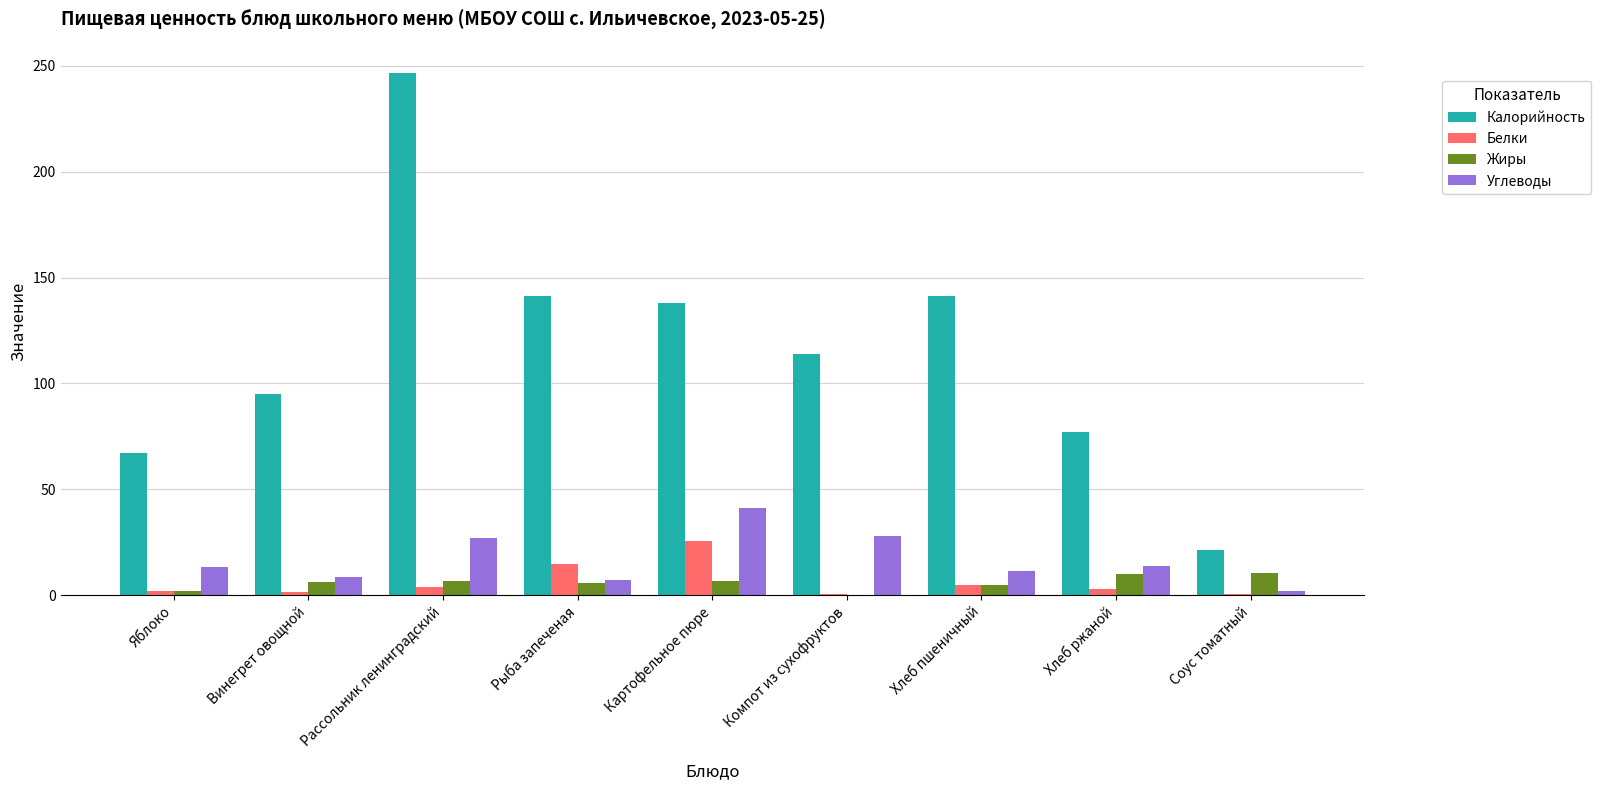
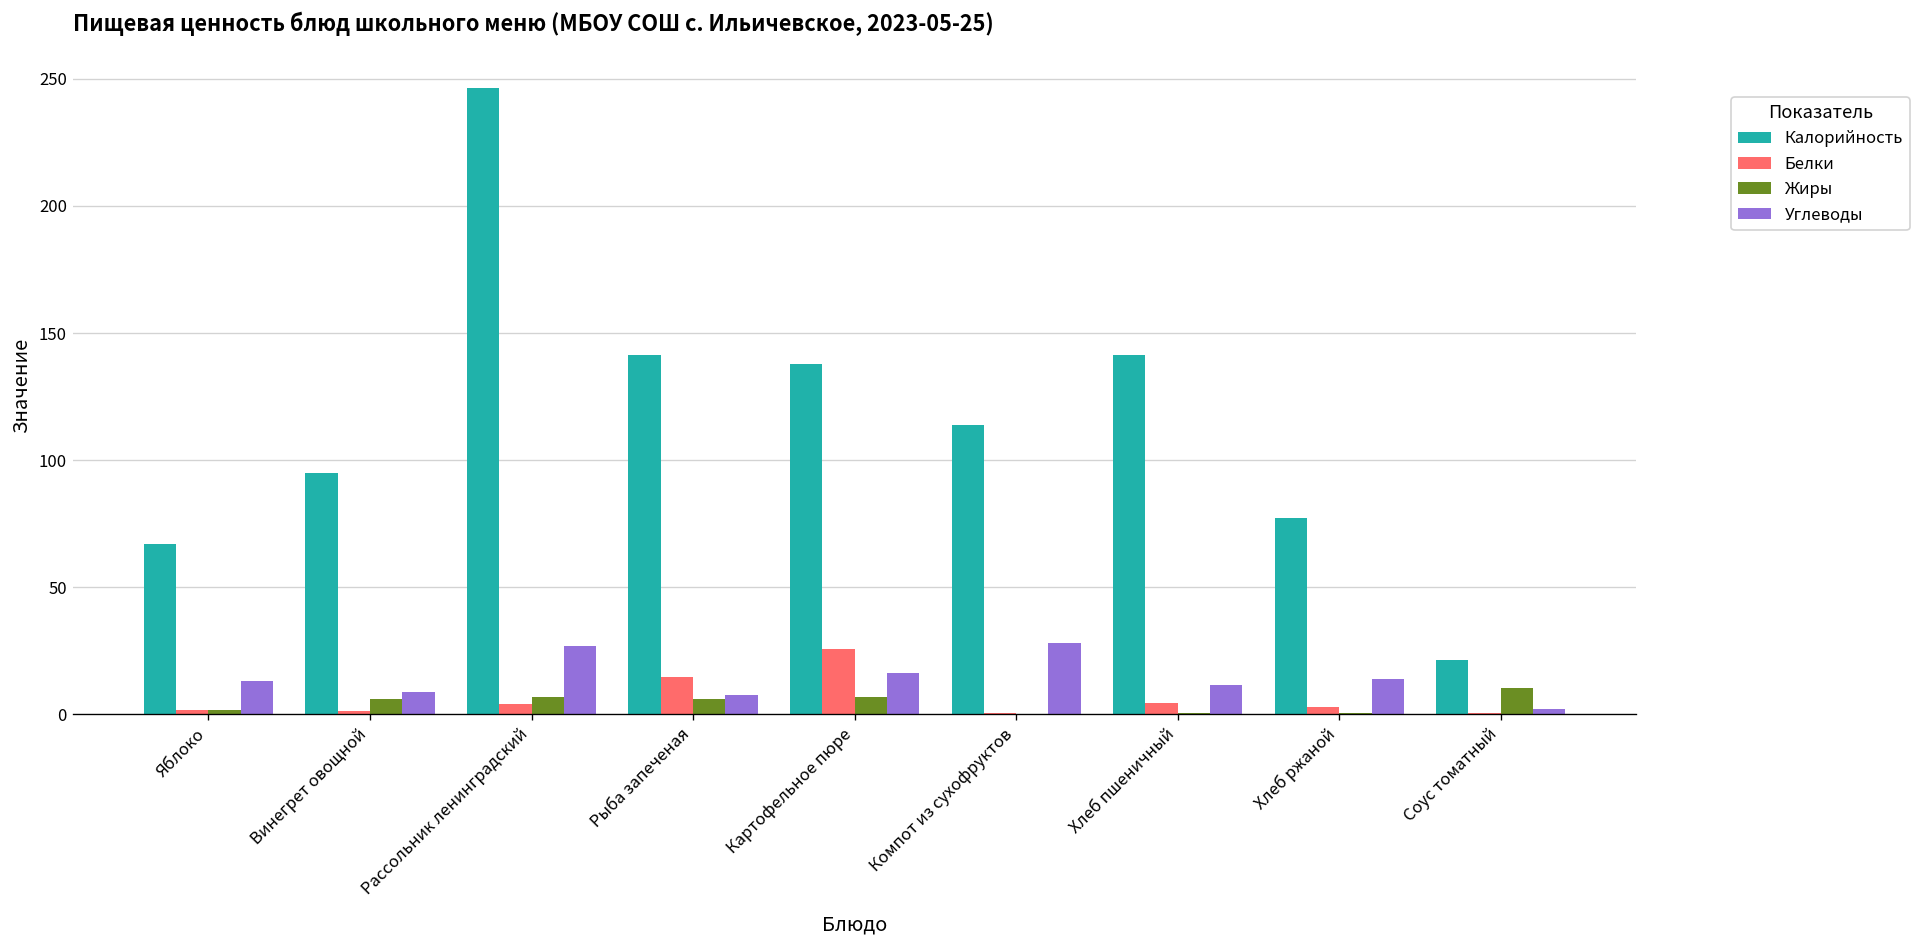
Углеводы, Картофельное пюре: 41 -> 16
Жиры, Хлеб пшеничный: 5 -> 0
Жиры, Хлеб ржаной: 10 -> 1
